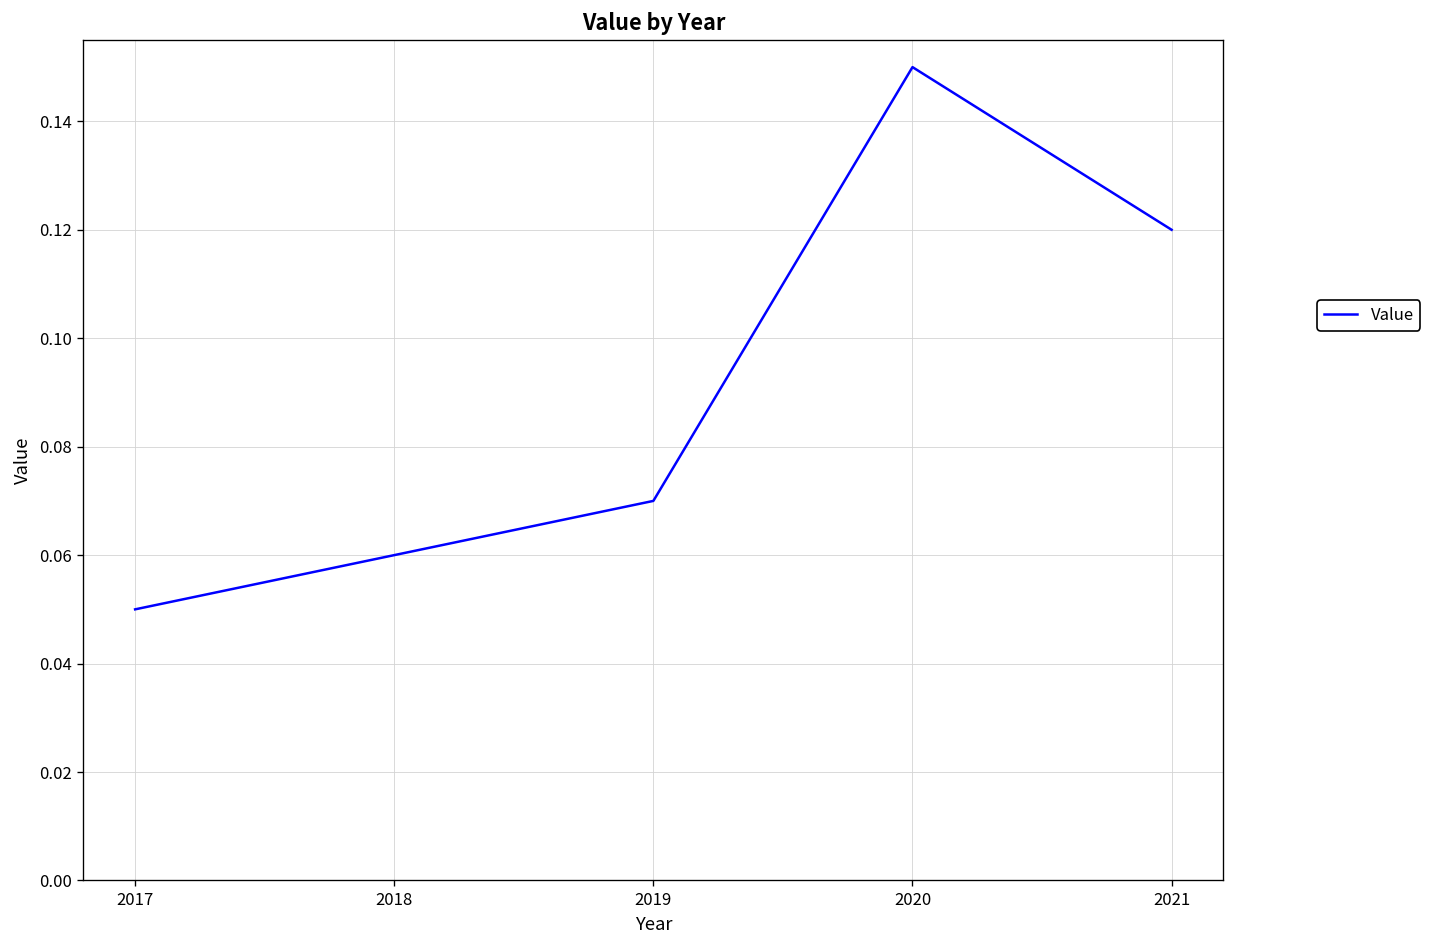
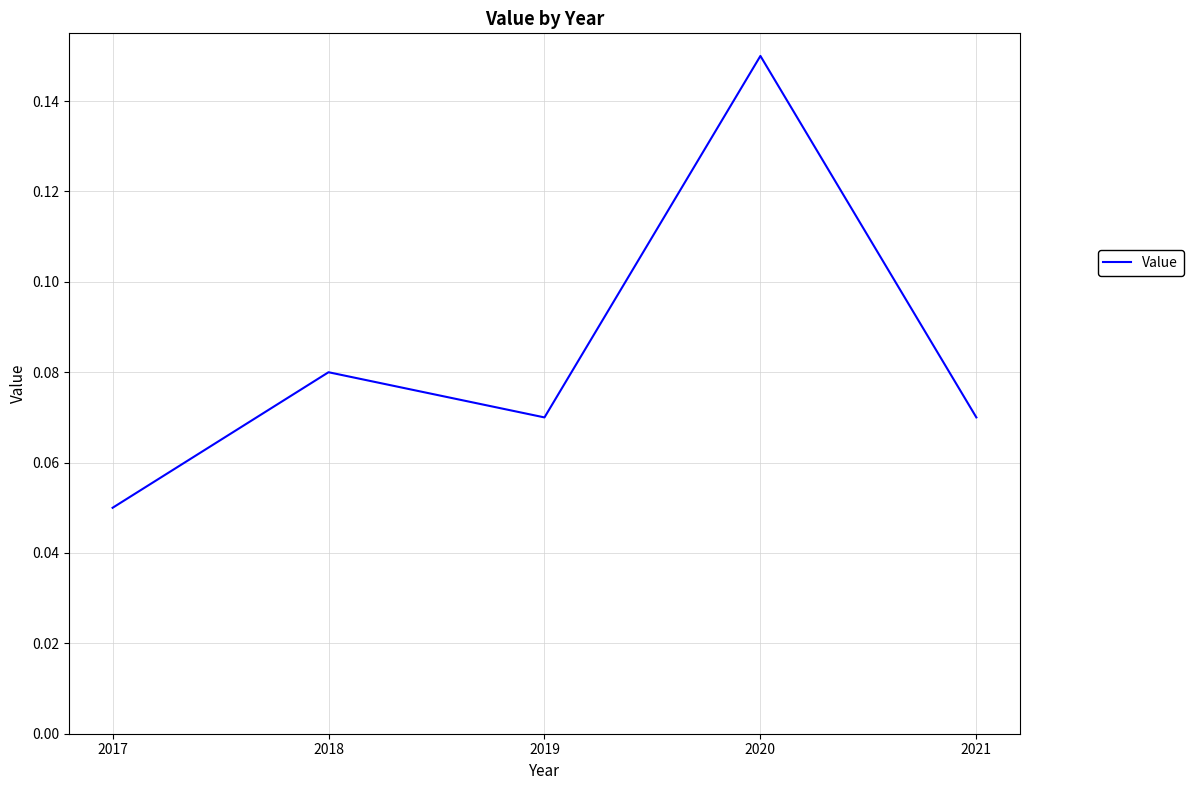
2018: 0.06 -> 0.08
2021: 0.12 -> 0.07
